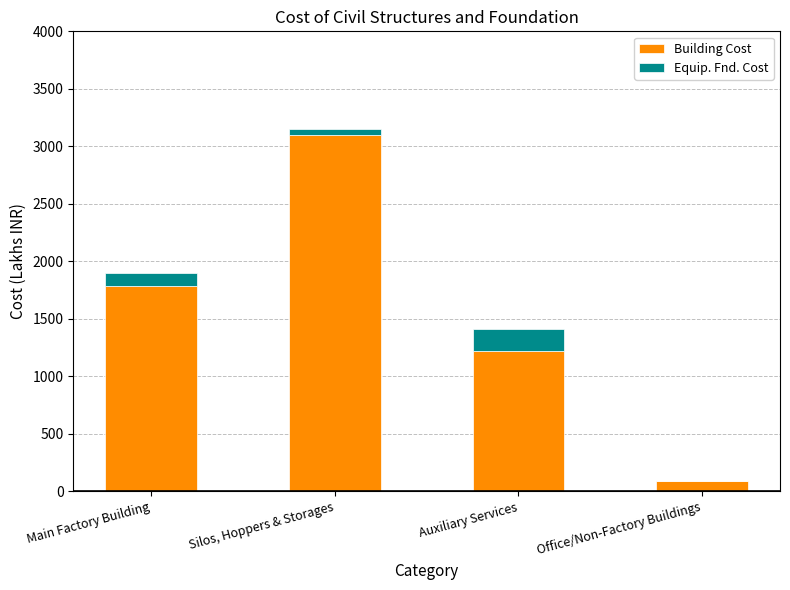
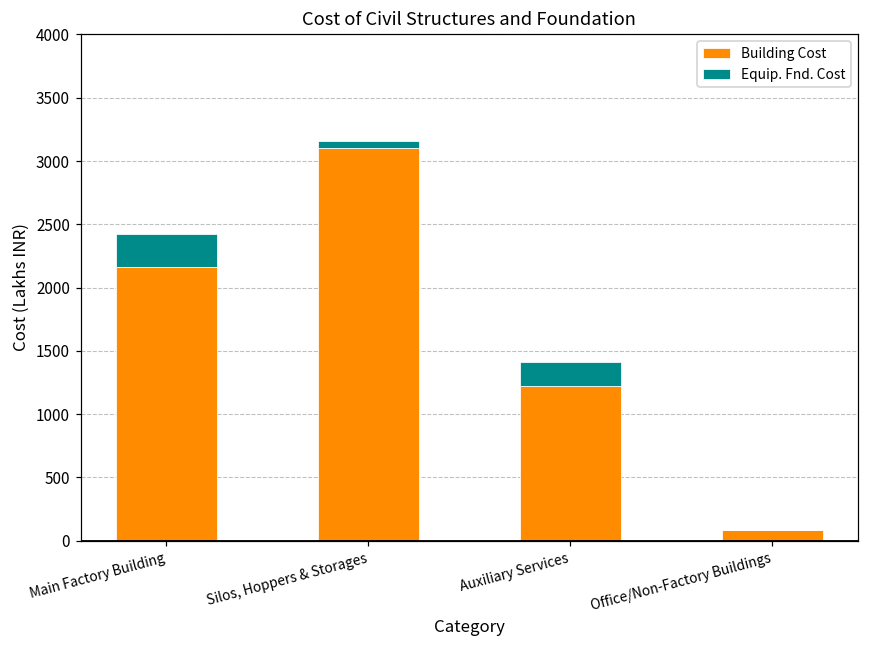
Building Cost, Main Factory Building: 1790 -> 2160
Equip. Fnd. Cost, Main Factory Building: 110 -> 260
